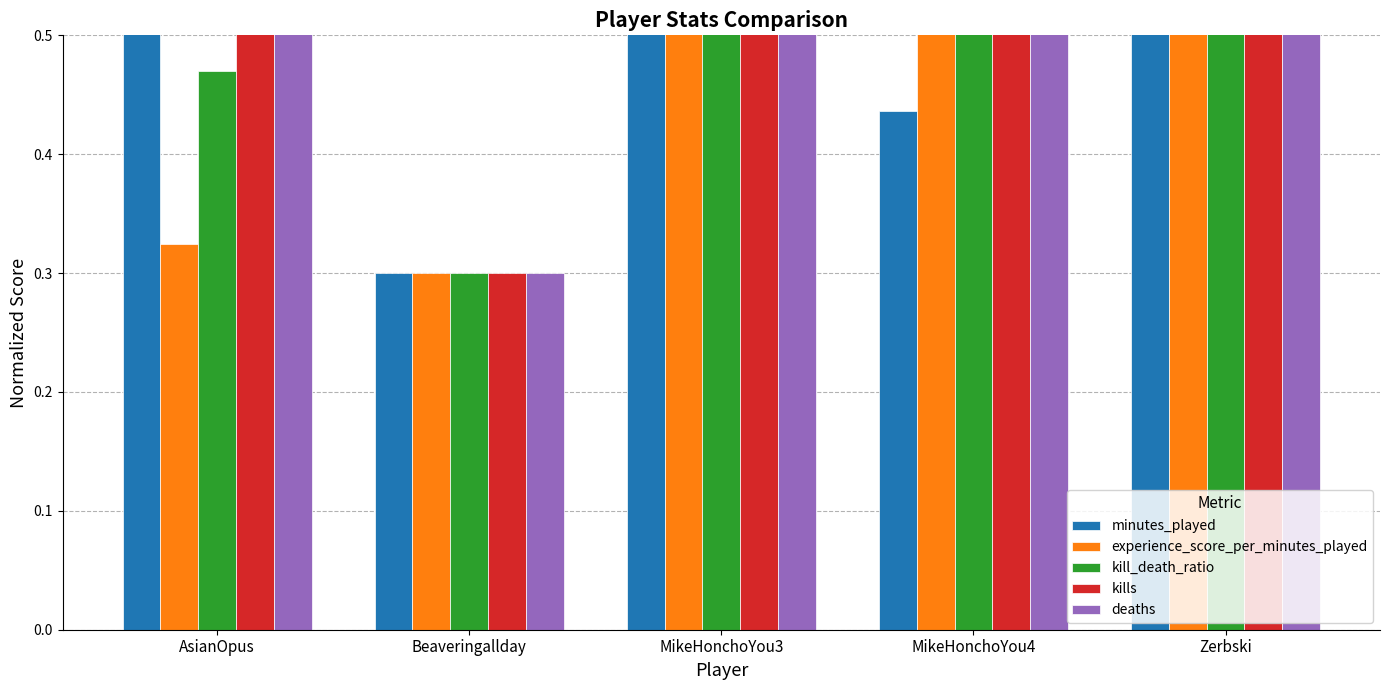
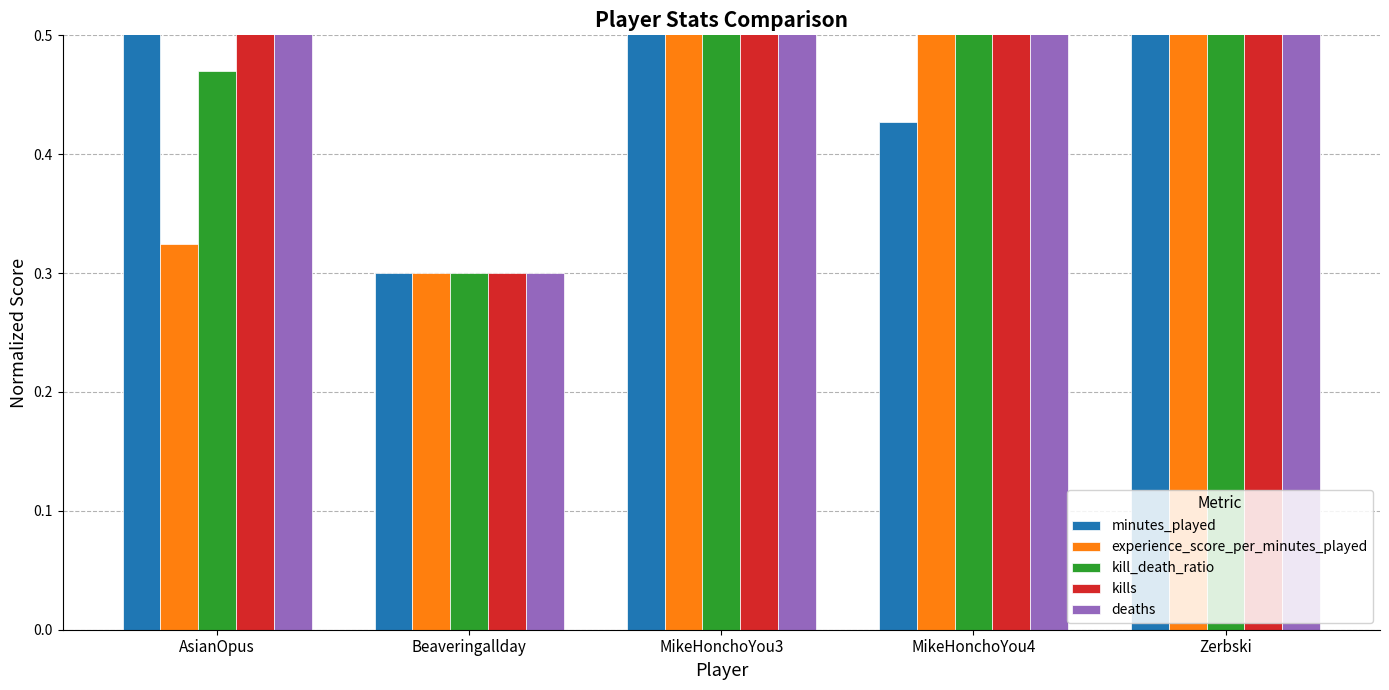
minutes_played, MikeHonchoYou4: 0.436 -> 0.427
